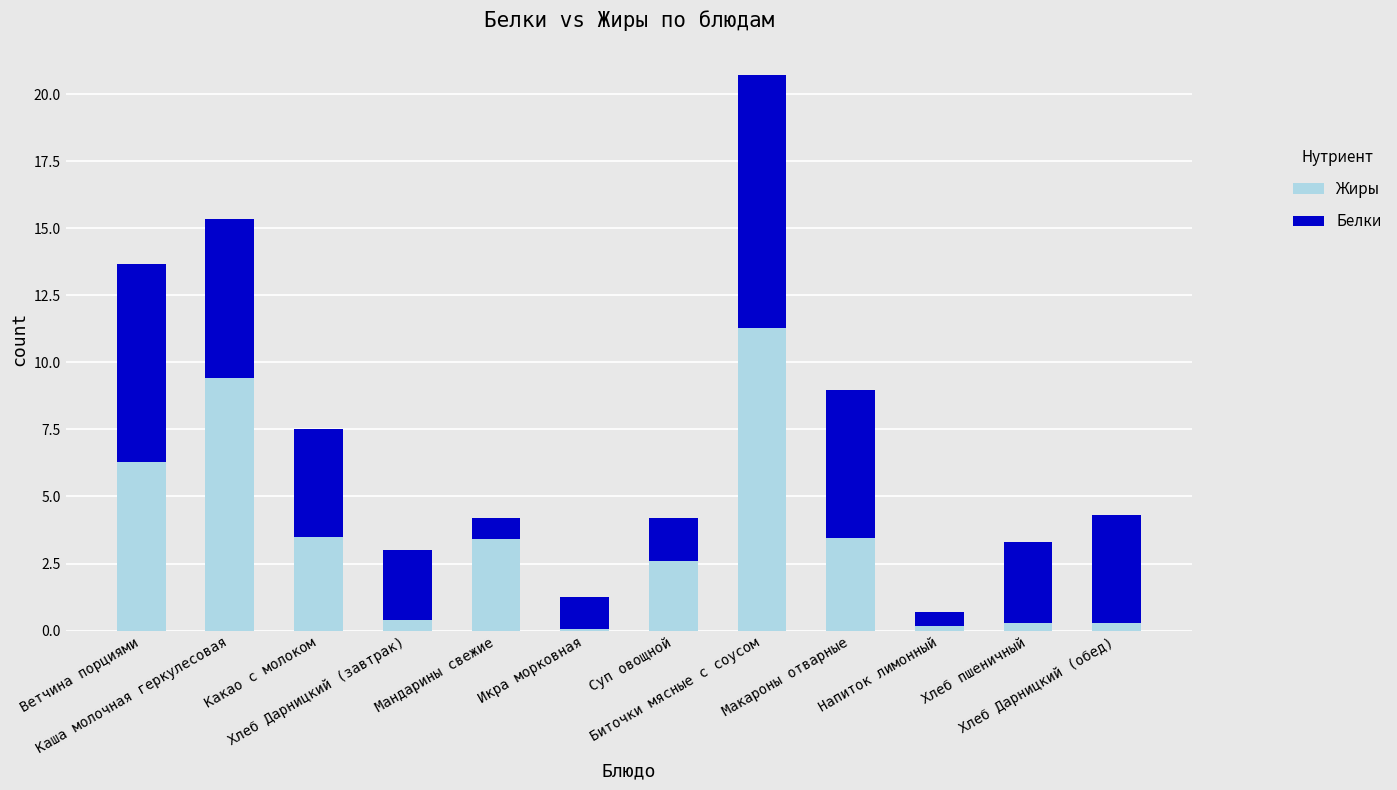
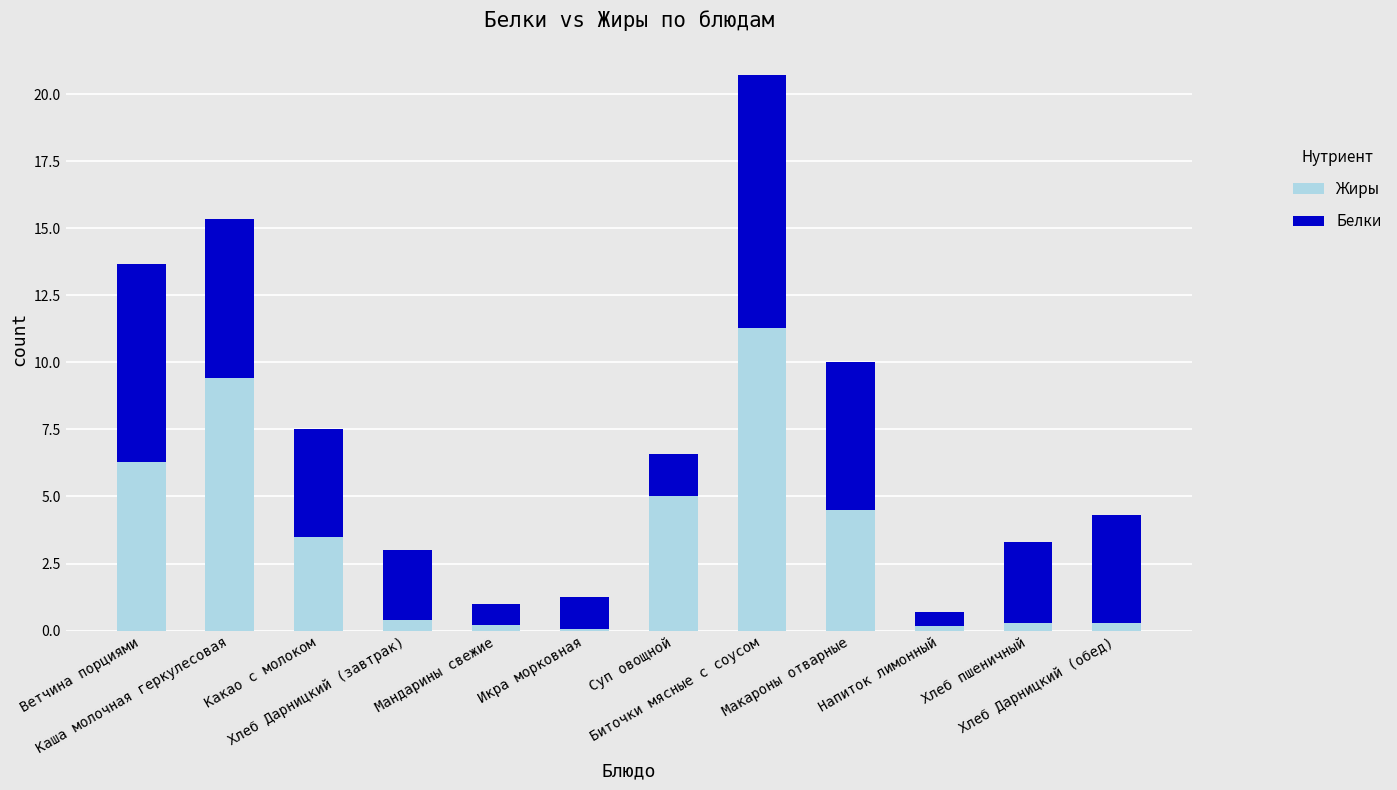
Жиры, Мандарины свежие: 3.4 -> 0.2
Жиры, Суп овощной: 2.6 -> 5.0
Жиры, Макароны отварные: 3.5 -> 4.5
